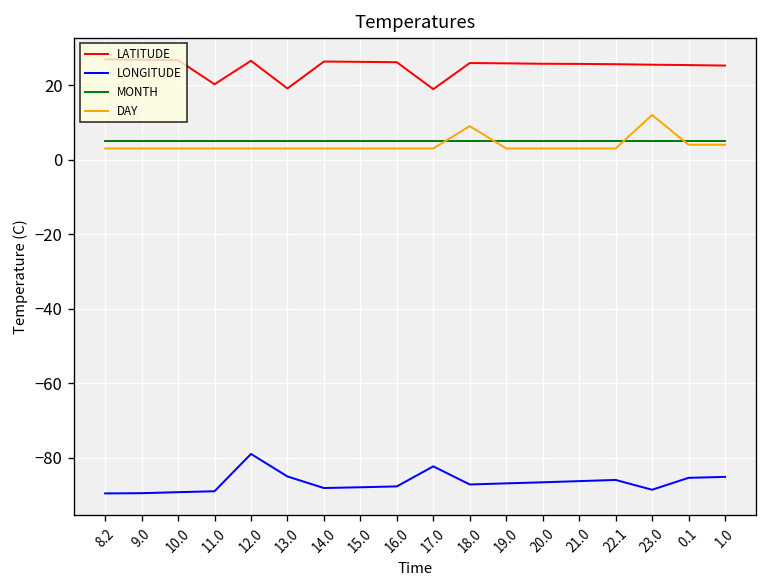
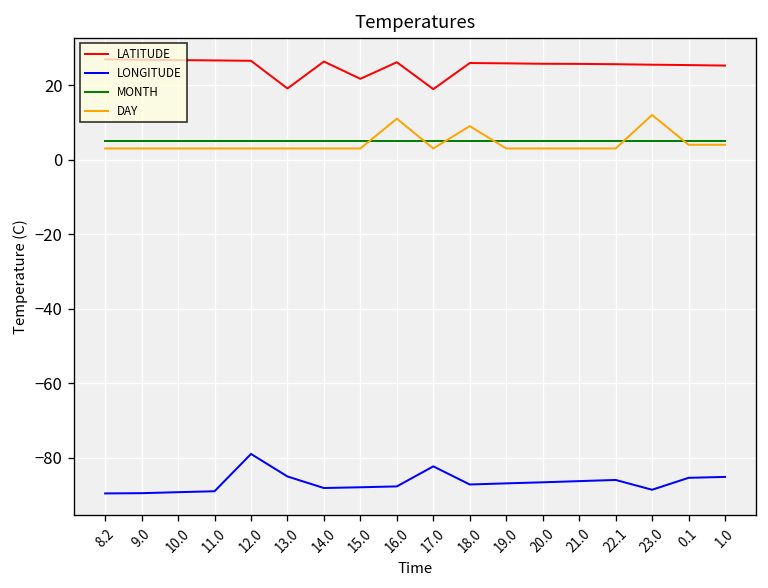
LATITUDE, 11.0: 20 -> 27
LATITUDE, 15.0: 26 -> 22
DAY, 16.0: 3 -> 11
